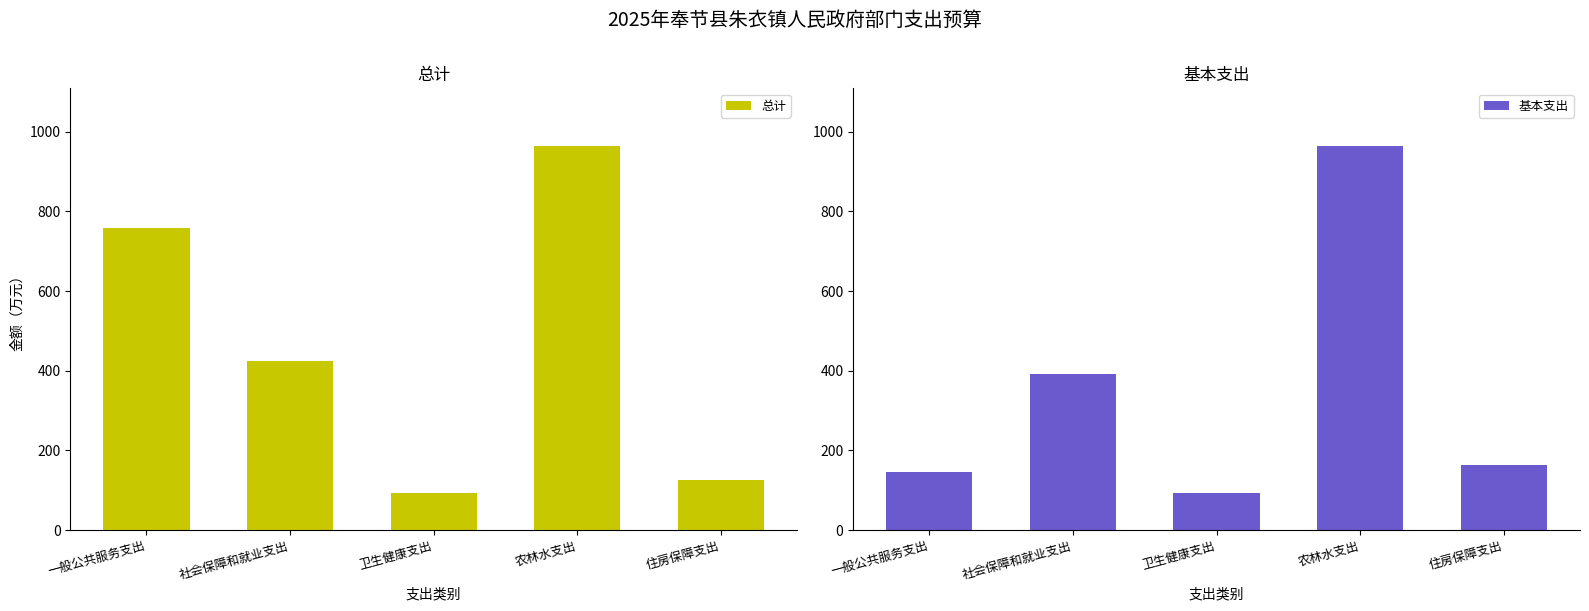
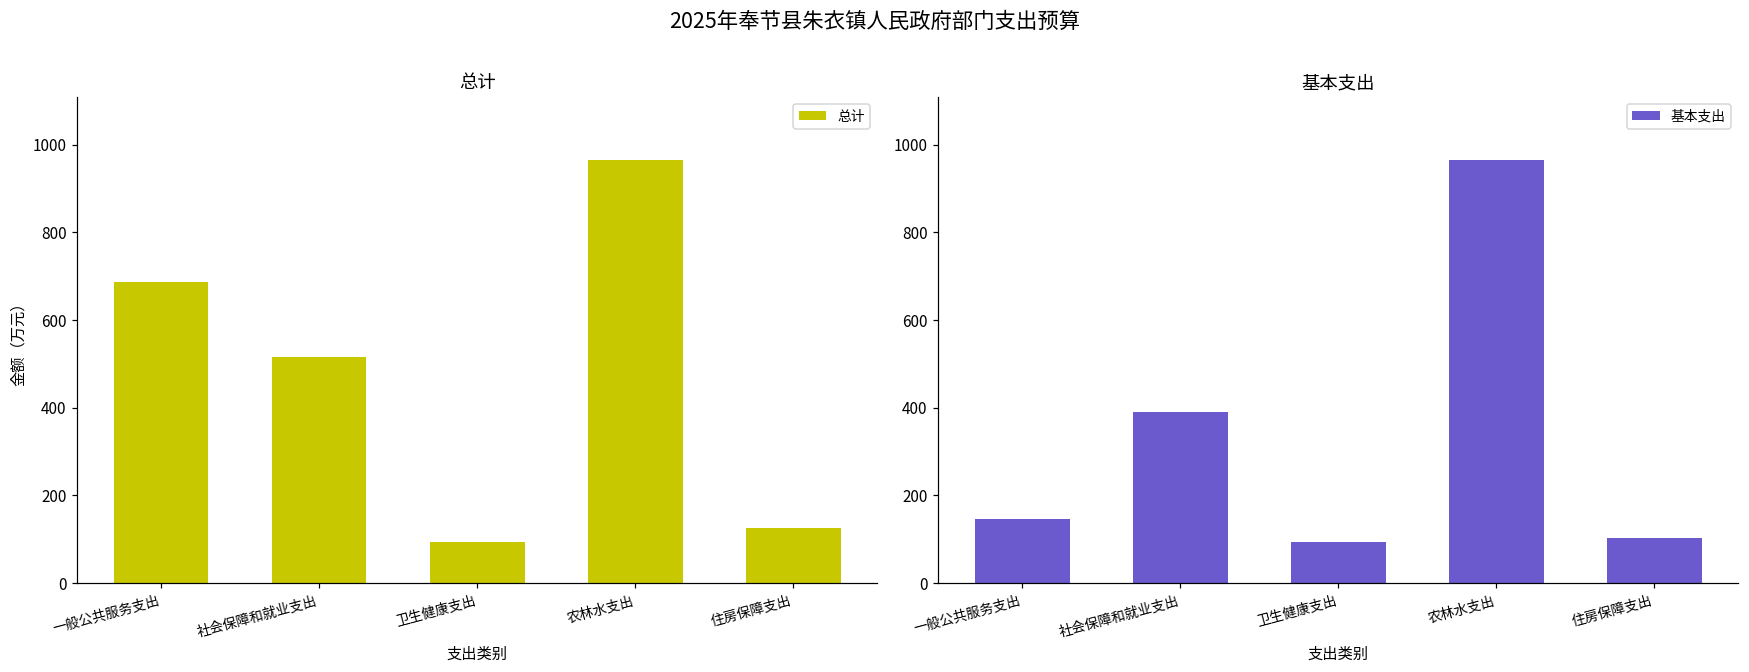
总计, 一般公共服务支出: 760 -> 690
总计, 社会保障和就业支出: 420 -> 510
基本支出, 住房保障支出: 160 -> 100
